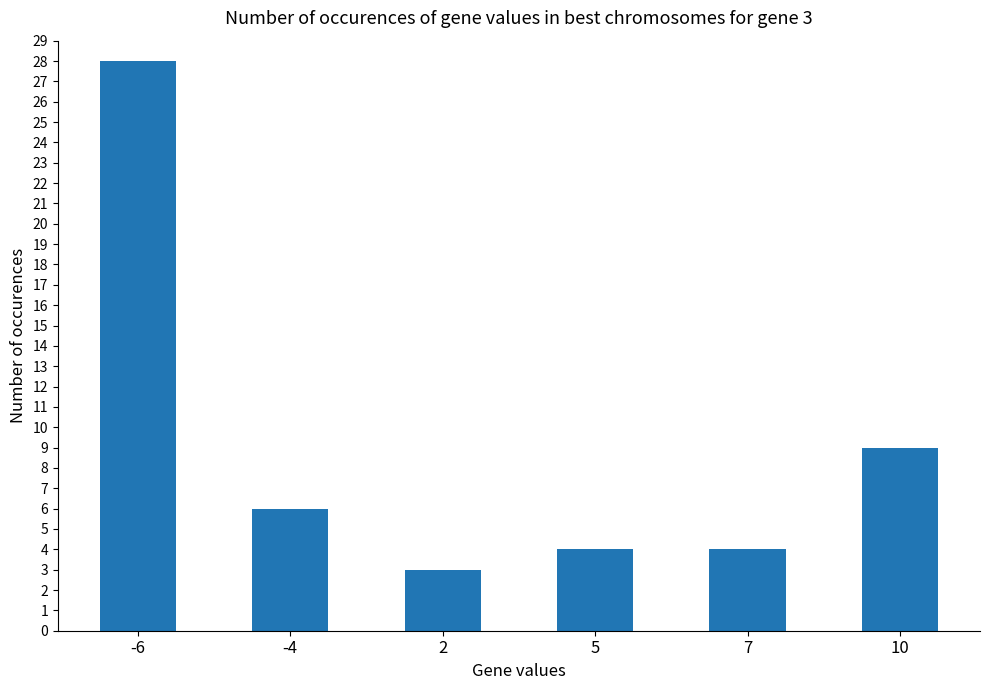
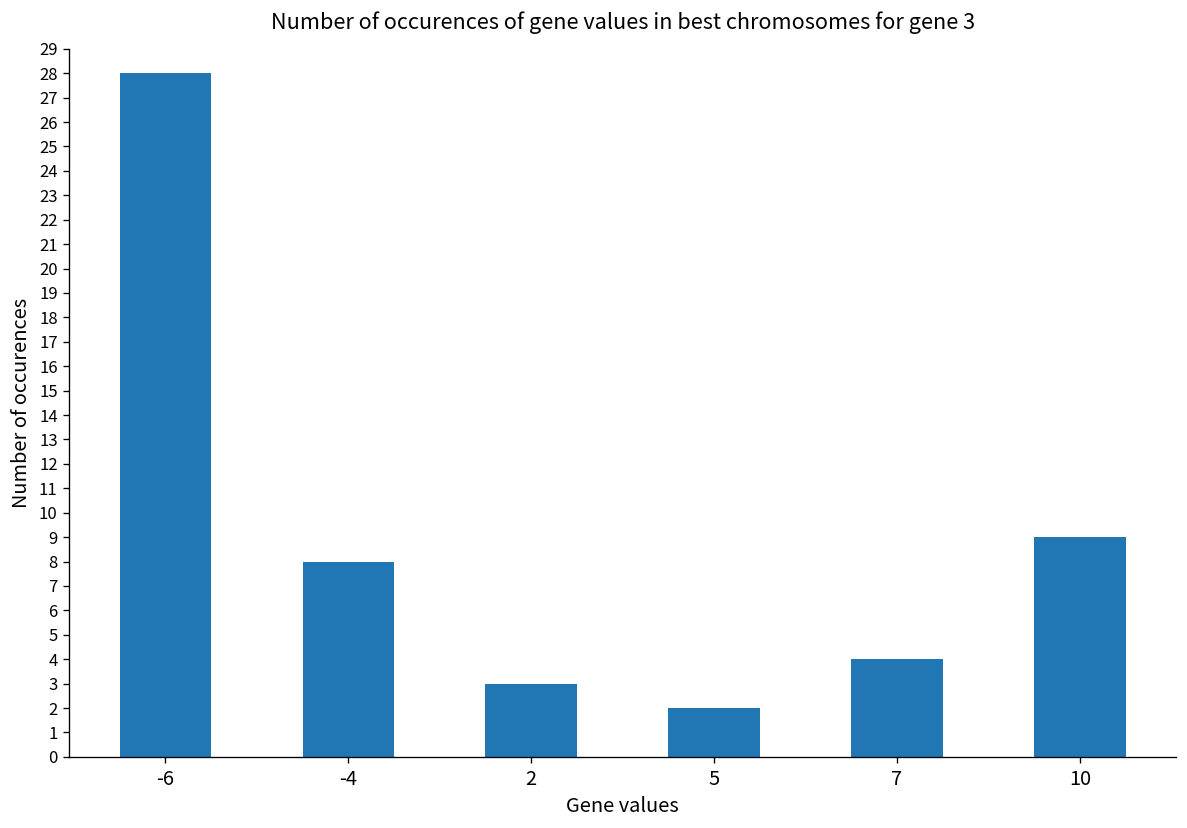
-4: 6 -> 8
5: 4 -> 2
